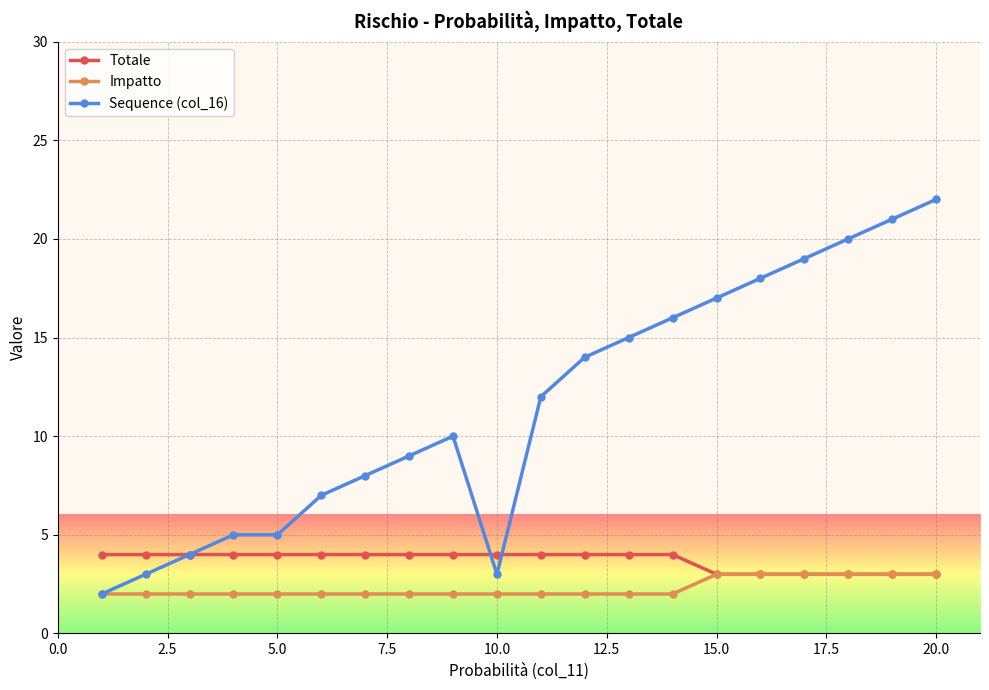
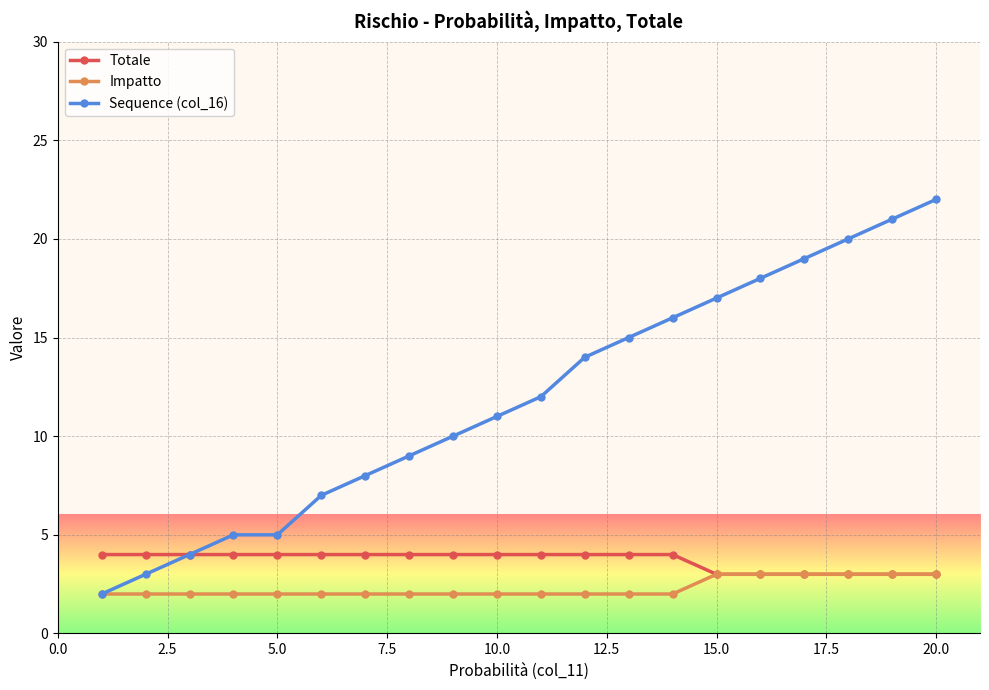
Sequence (col_16), 10.0: 3 -> 11
